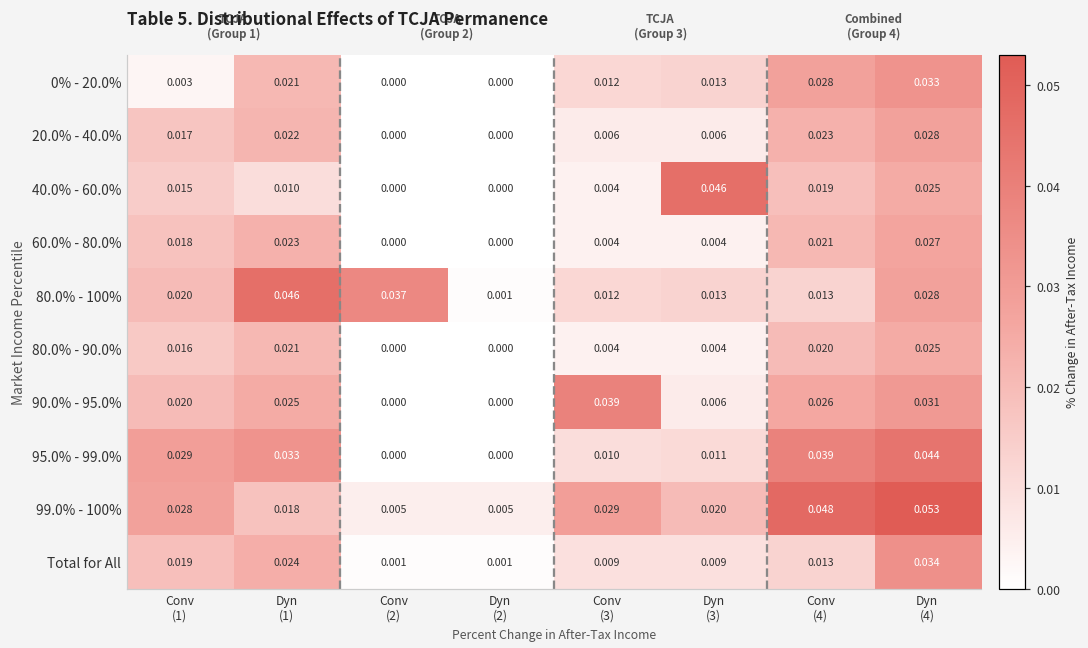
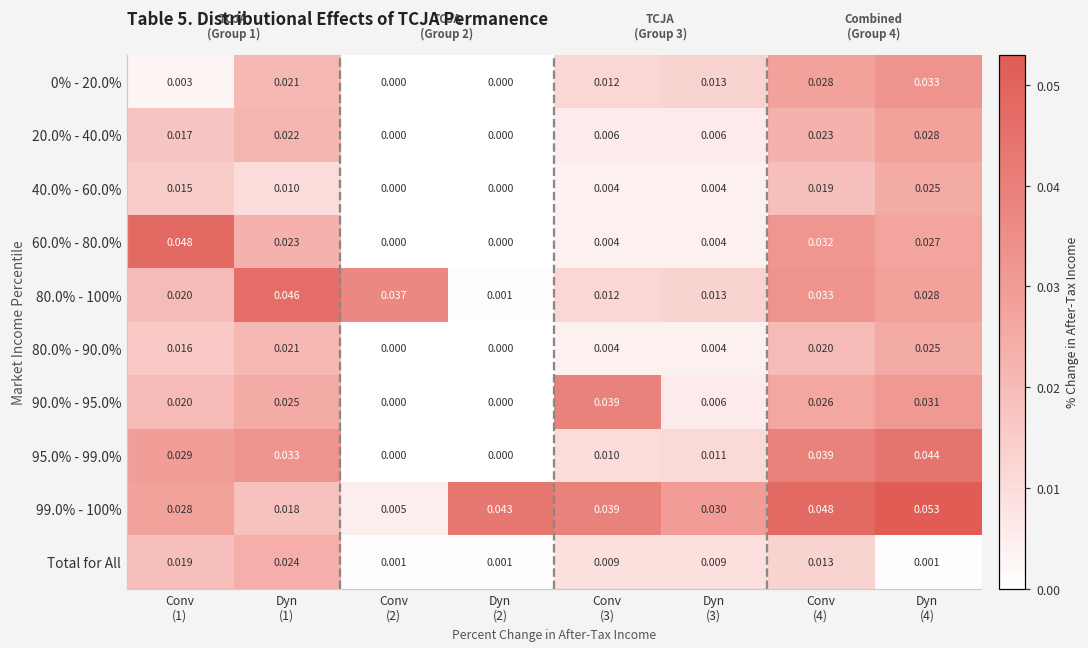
40.0% - 60.0%, Dyn (3): 0.046 -> 0.004
60.0% - 80.0%, Conv (1): 0.018 -> 0.048
60.0% - 80.0%, Conv (4): 0.021 -> 0.032
80.0% - 100%, Conv (4): 0.013 -> 0.033
99.0% - 100%, Dyn (2): 0.005 -> 0.043
99.0% - 100%, Conv (3): 0.029 -> 0.039
99.0% - 100%, Dyn (3): 0.020 -> 0.030
Total for All, Dyn (4): 0.034 -> 0.001
